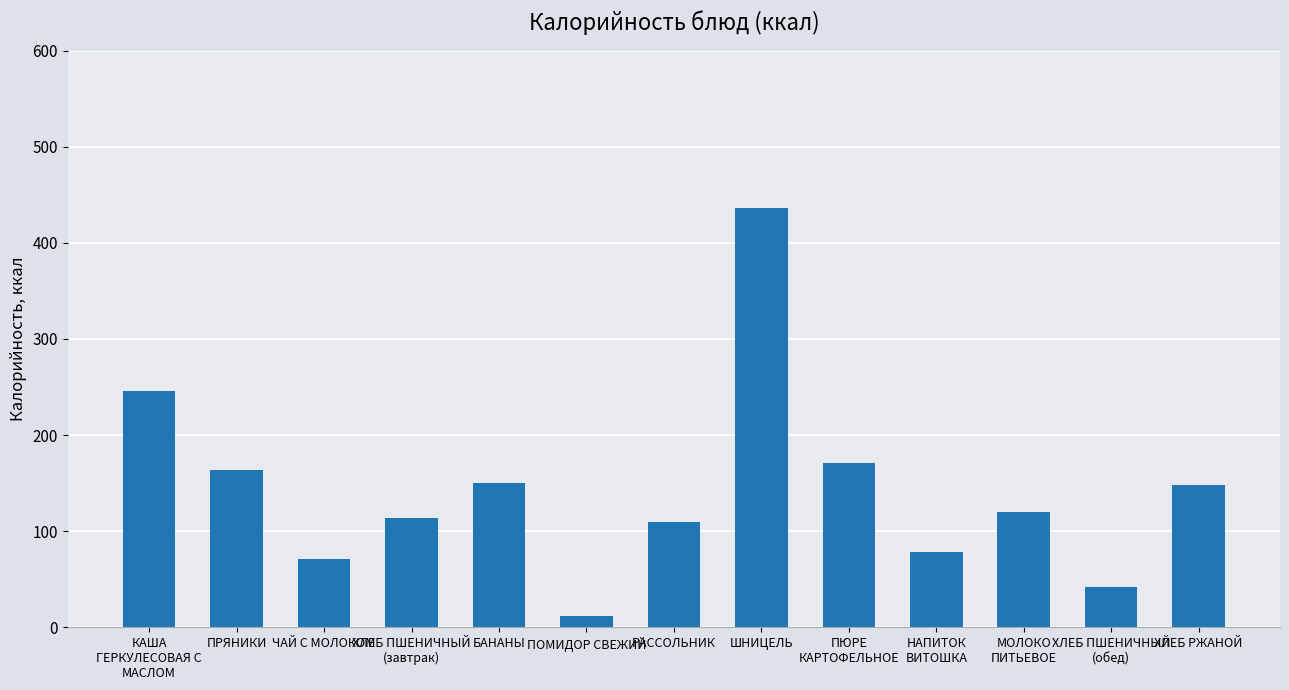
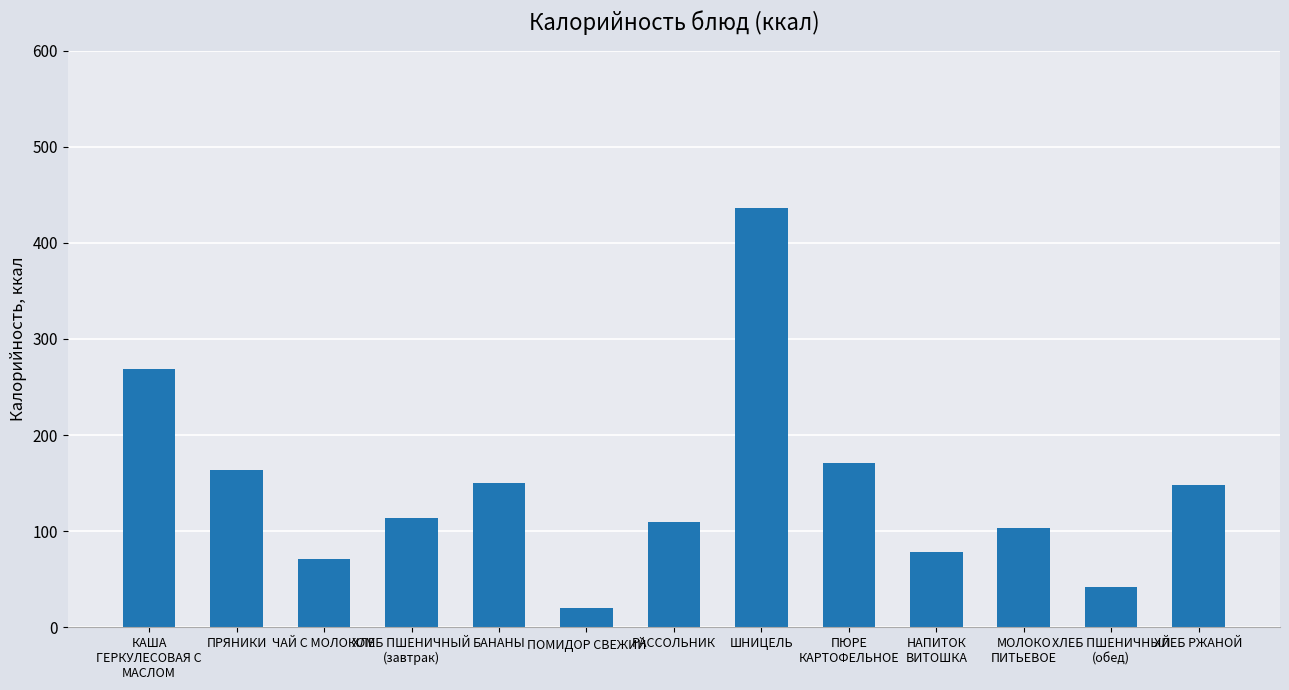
КАША ГЕРКУЛЕСОВАЯ С МАСЛОМ: 250 -> 270
ПОМИДОР СВЕЖИЙ: 10 -> 20
МОЛОКО ПИТЬЕВОЕ: 120 -> 100
